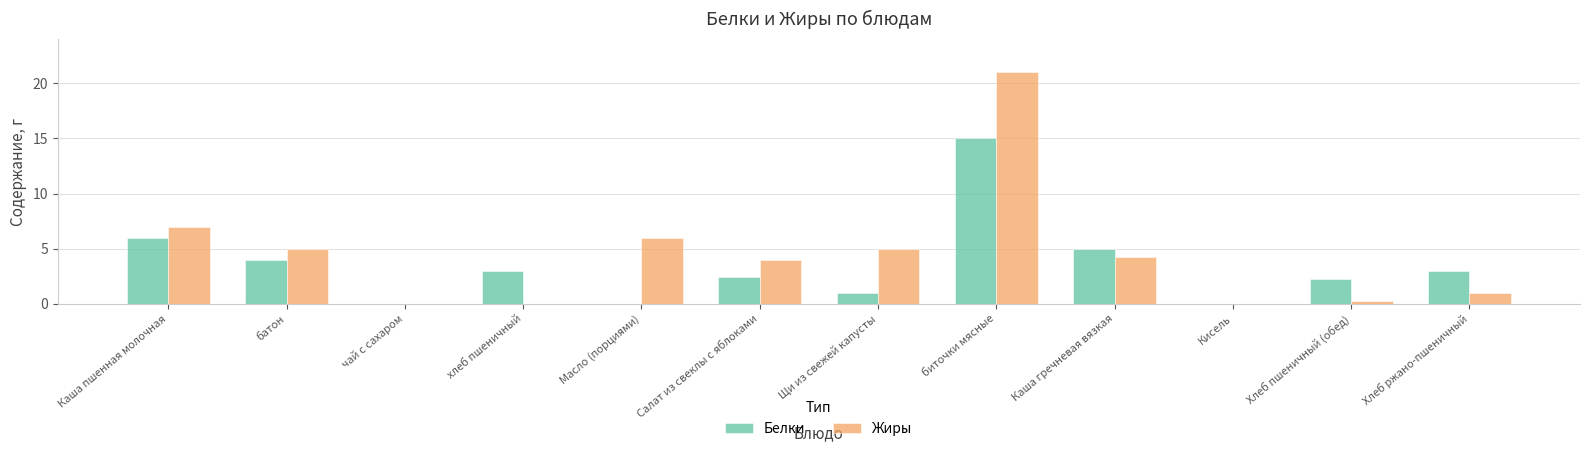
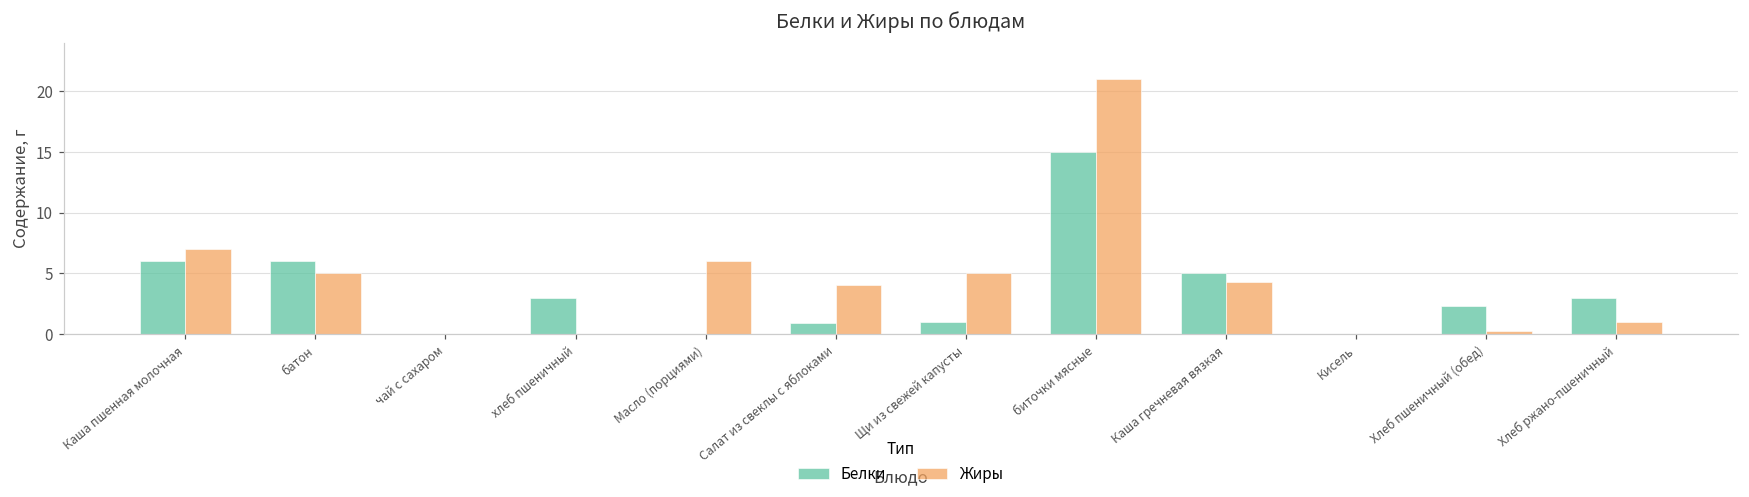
Белки, батон: 4 -> 6
Белки, Салат из свеклы с яблоками: 2.5 -> 0.9
